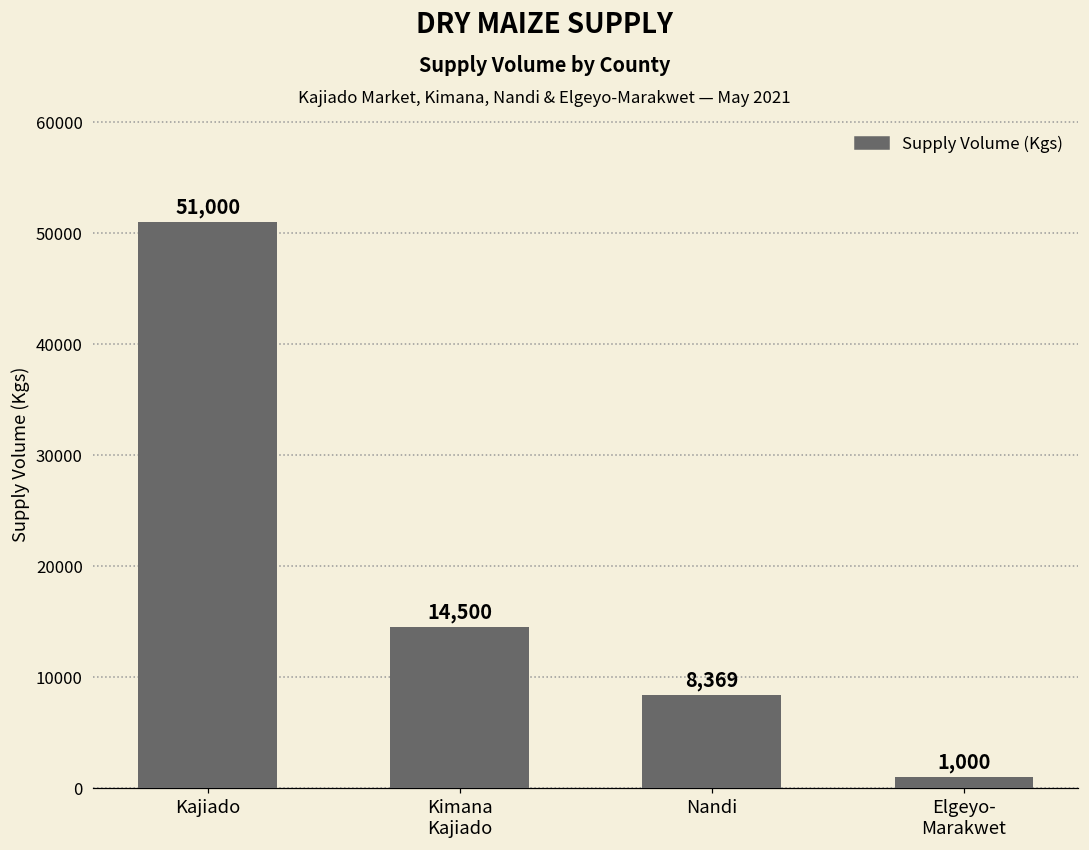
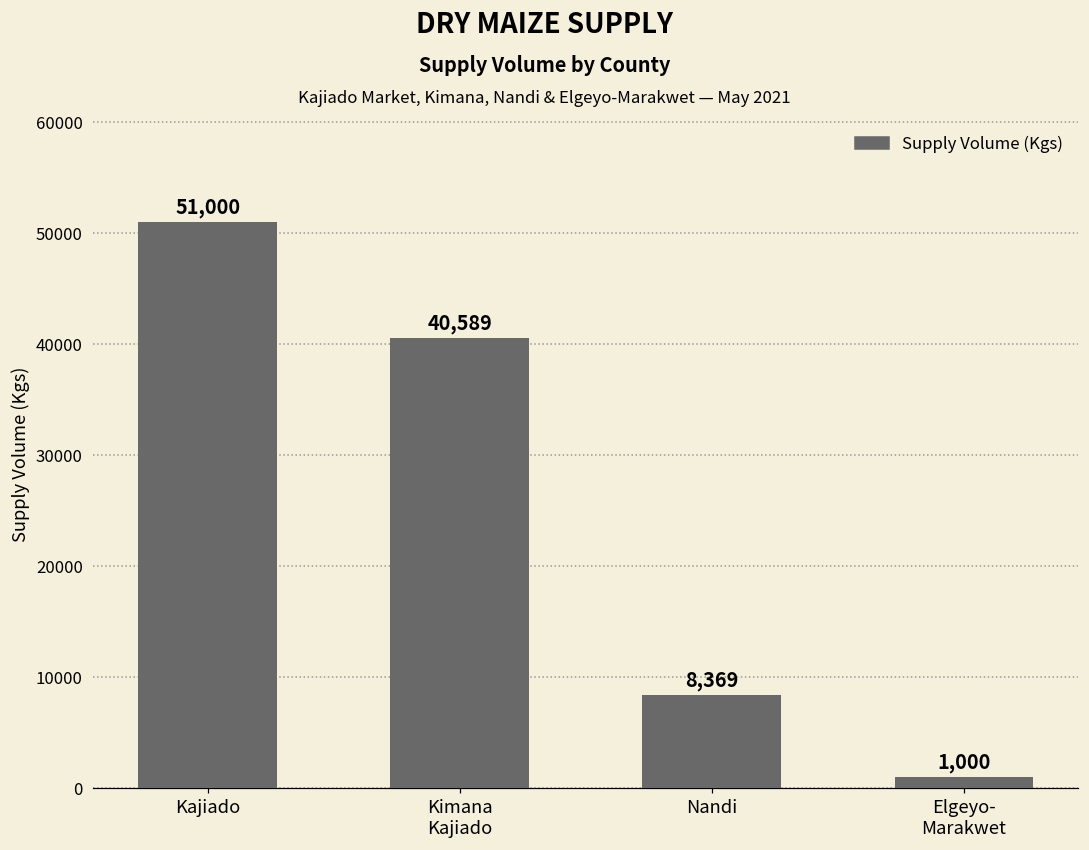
Kimana Kajiado: 14,500 -> 40,589
